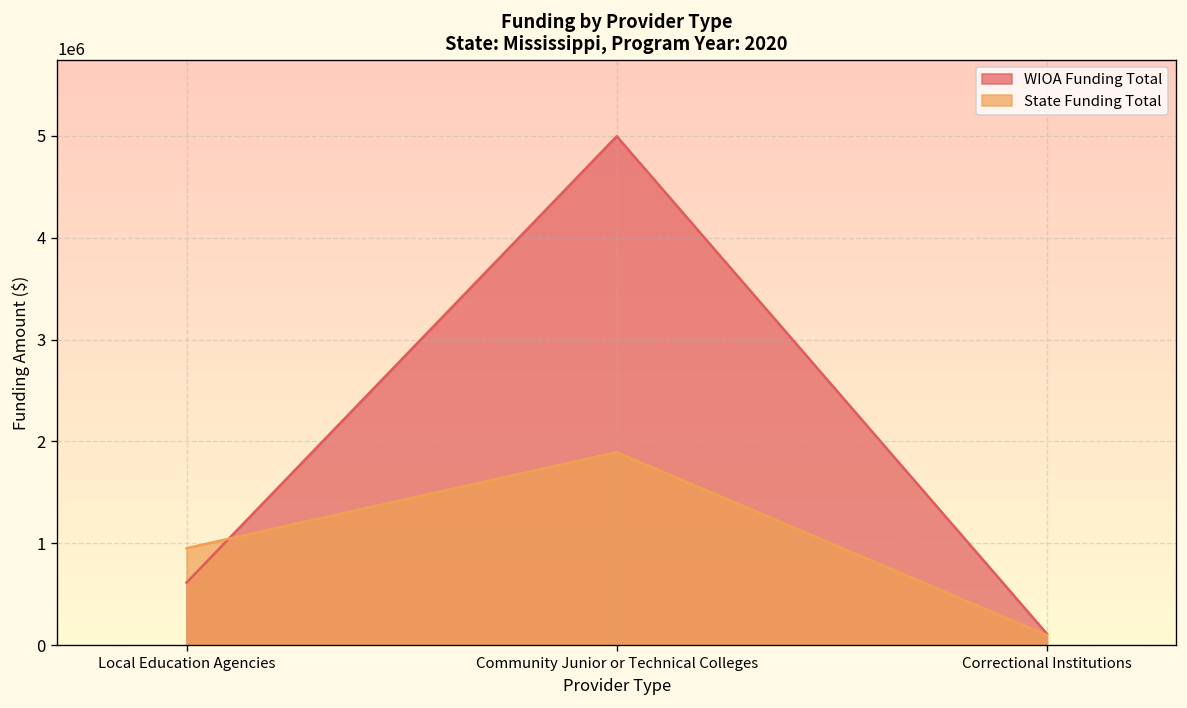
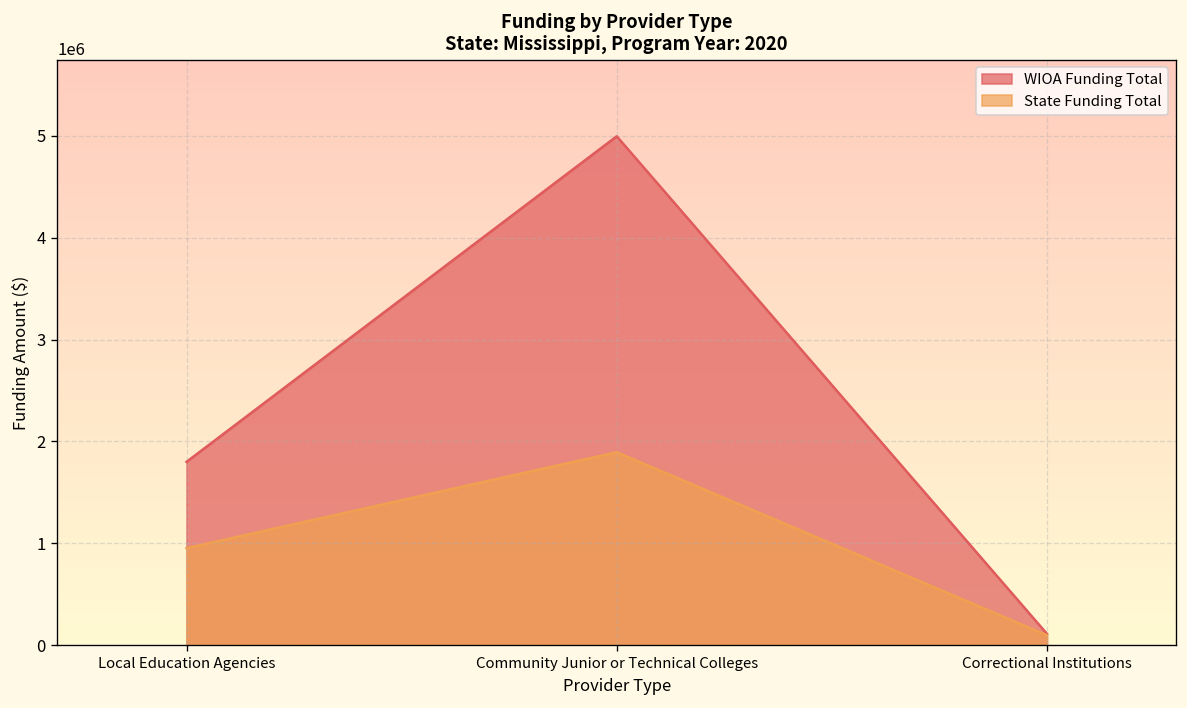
WIOA Funding Total, Local Education Agencies: 600000 -> 1800000
